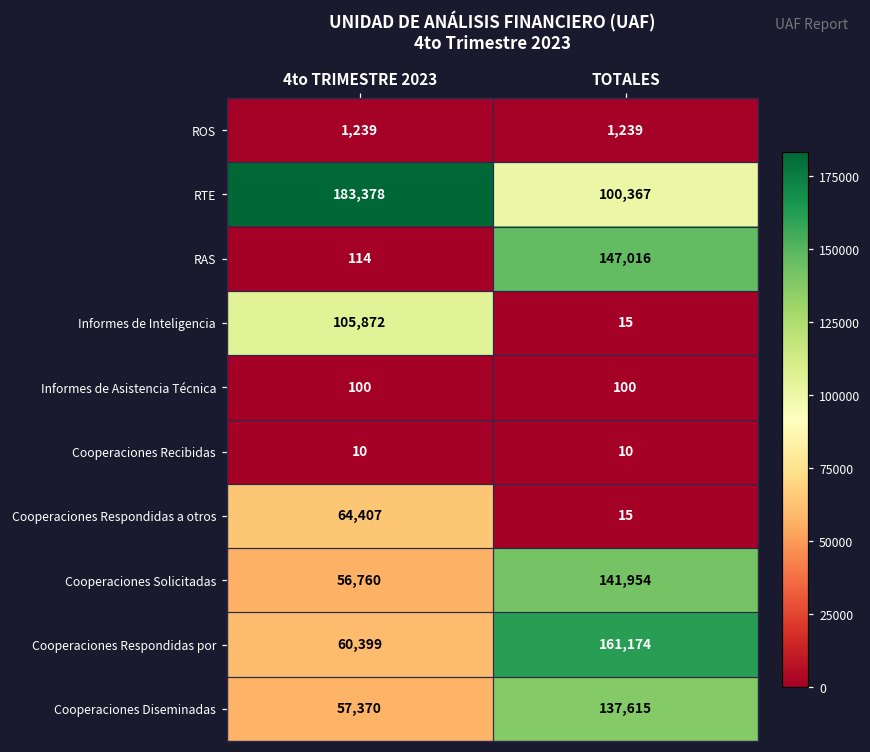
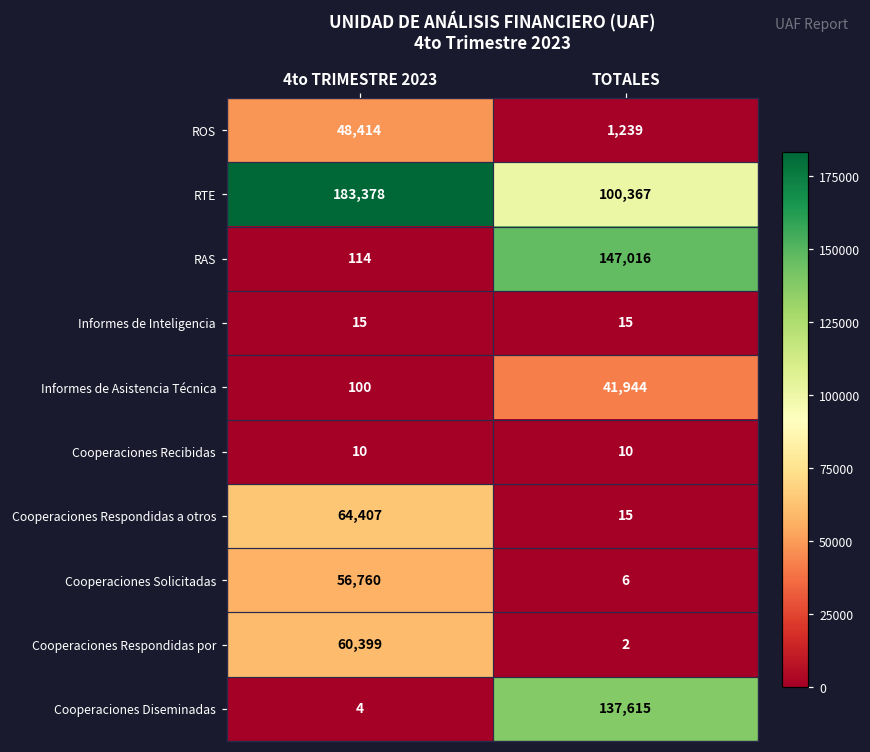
ROS, 4to TRIMESTRE 2023: 1,239 -> 48,414
Informes de Inteligencia, 4to TRIMESTRE 2023: 105,872 -> 15
Informes de Asistencia Técnica, TOTALES: 100 -> 41,944
Cooperaciones Solicitadas, TOTALES: 141,954 -> 6
Cooperaciones Respondidas por, TOTALES: 161,174 -> 2
Cooperaciones Diseminadas, 4to TRIMESTRE 2023: 57,370 -> 4
